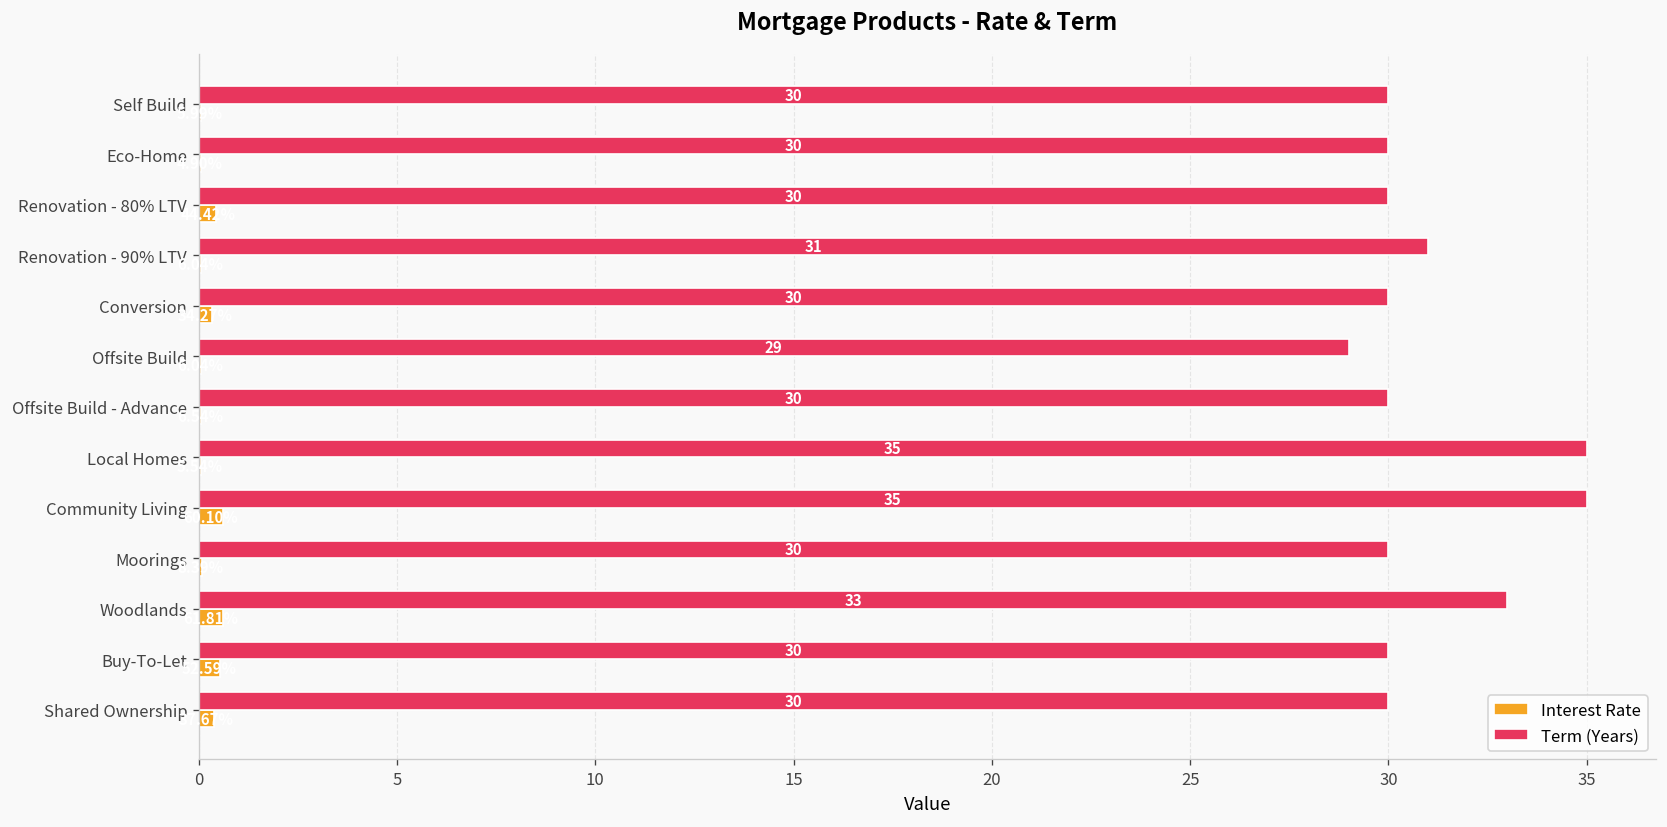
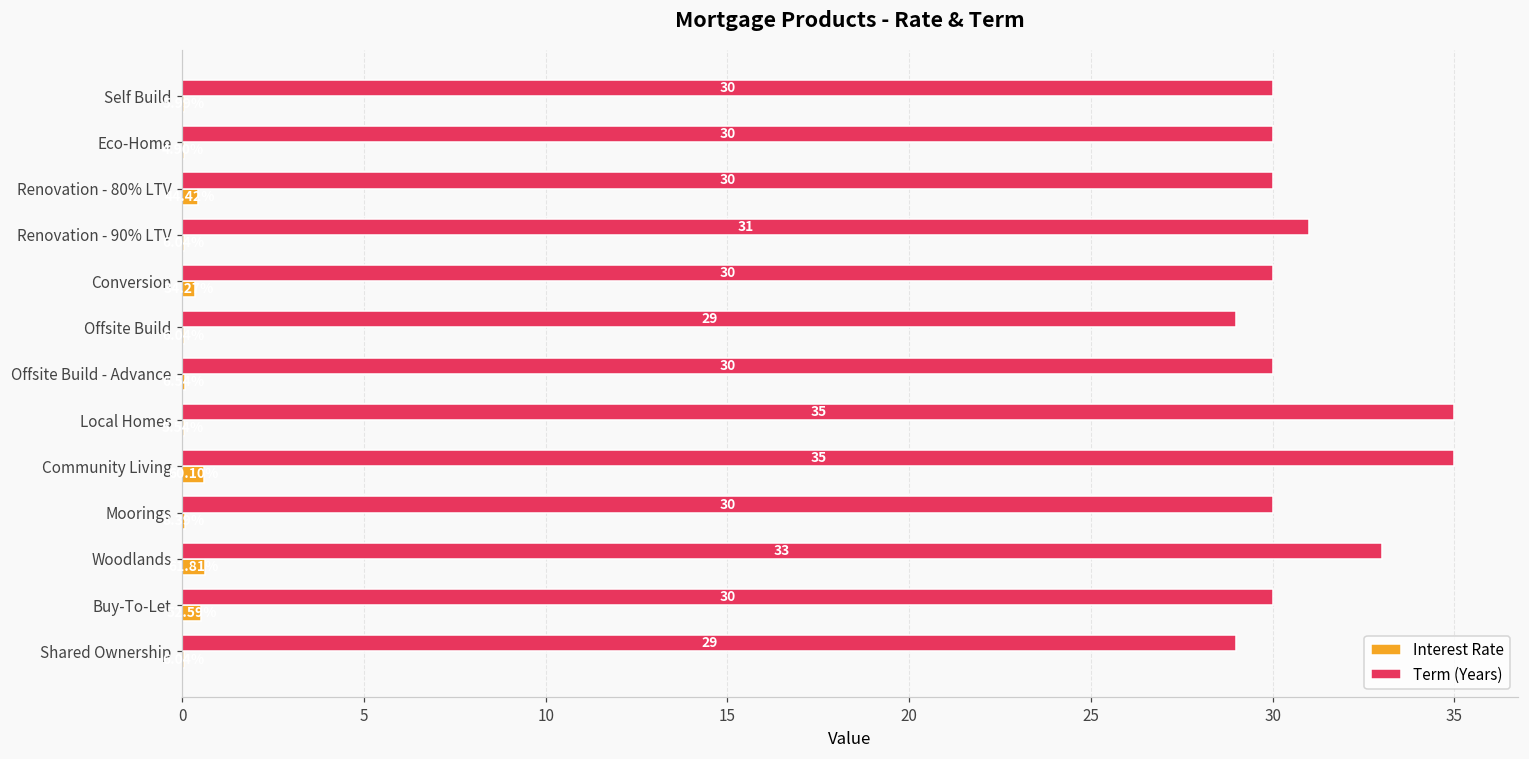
Term (Years), Shared Ownership: 30 -> 29
Interest Rate, Shared Ownership: 0.4 -> 0.1
